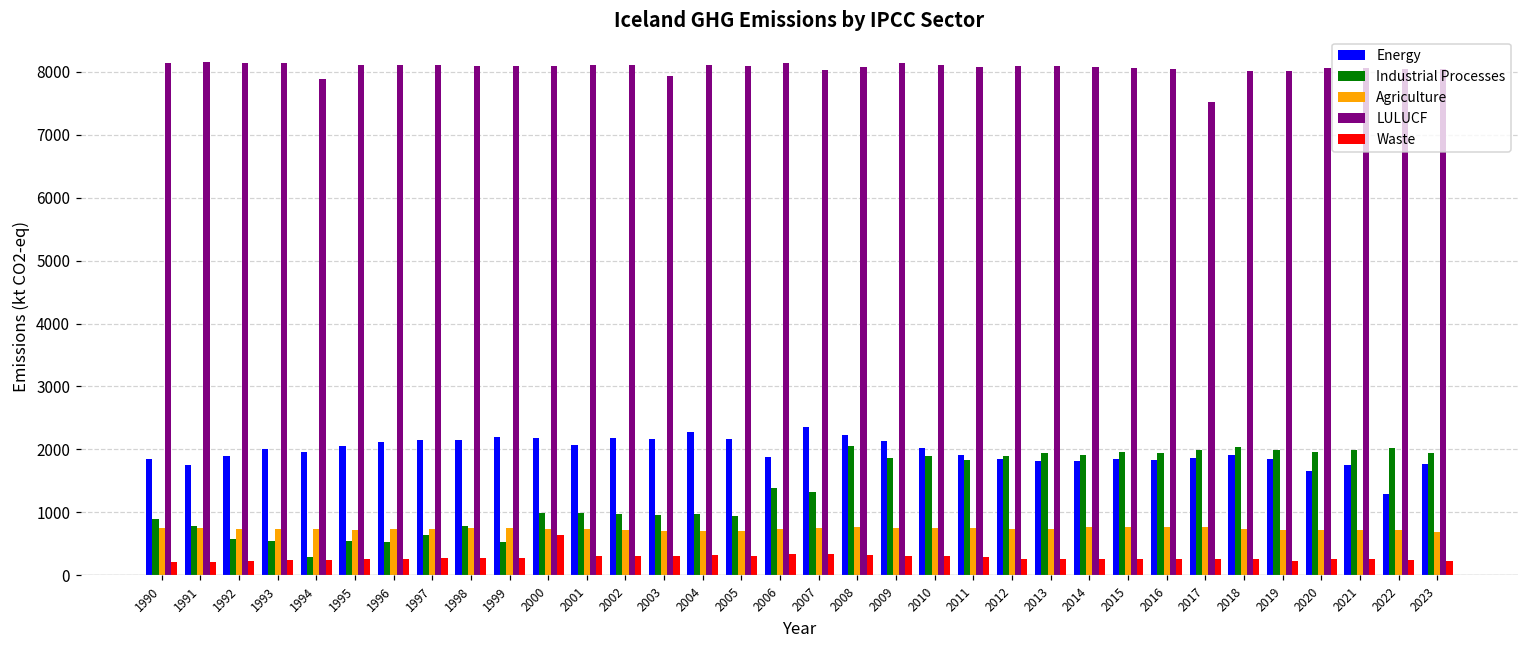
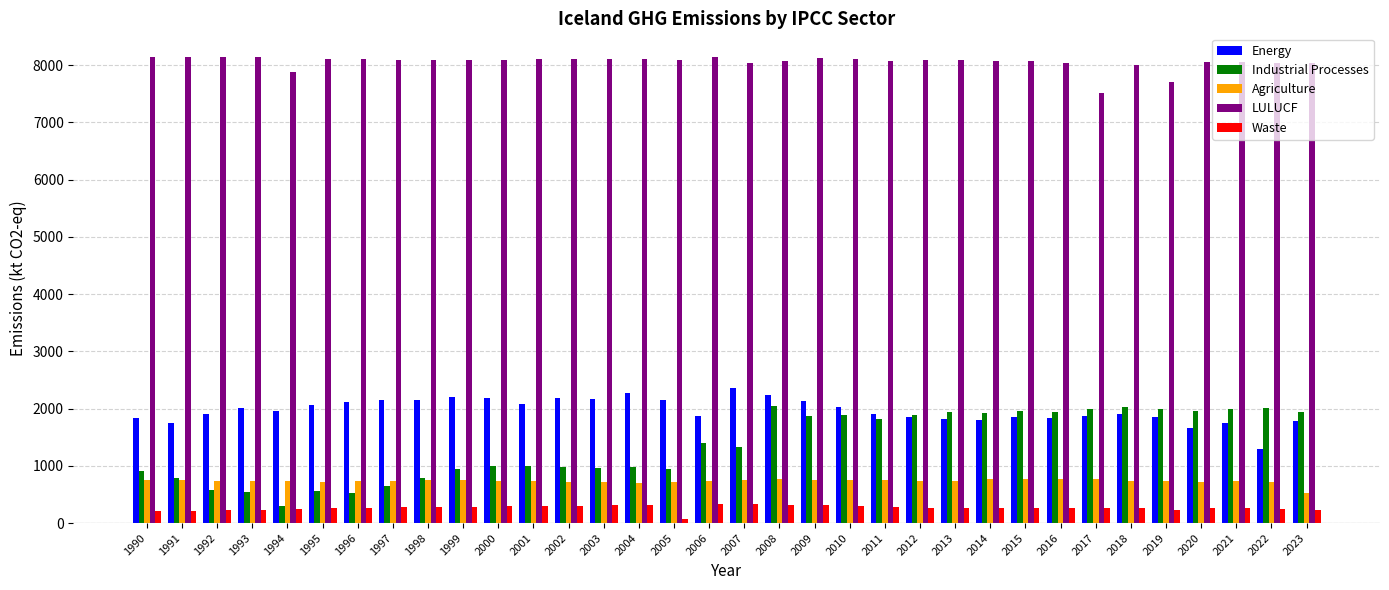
Industrial Processes, 1999: 500 -> 900
Waste, 2000: 600 -> 300
LULUCF, 2003: 7900 -> 8100
Waste, 2005: 300 -> 100
LULUCF, 2019: 8000 -> 7700
Agriculture, 2023: 700 -> 500
